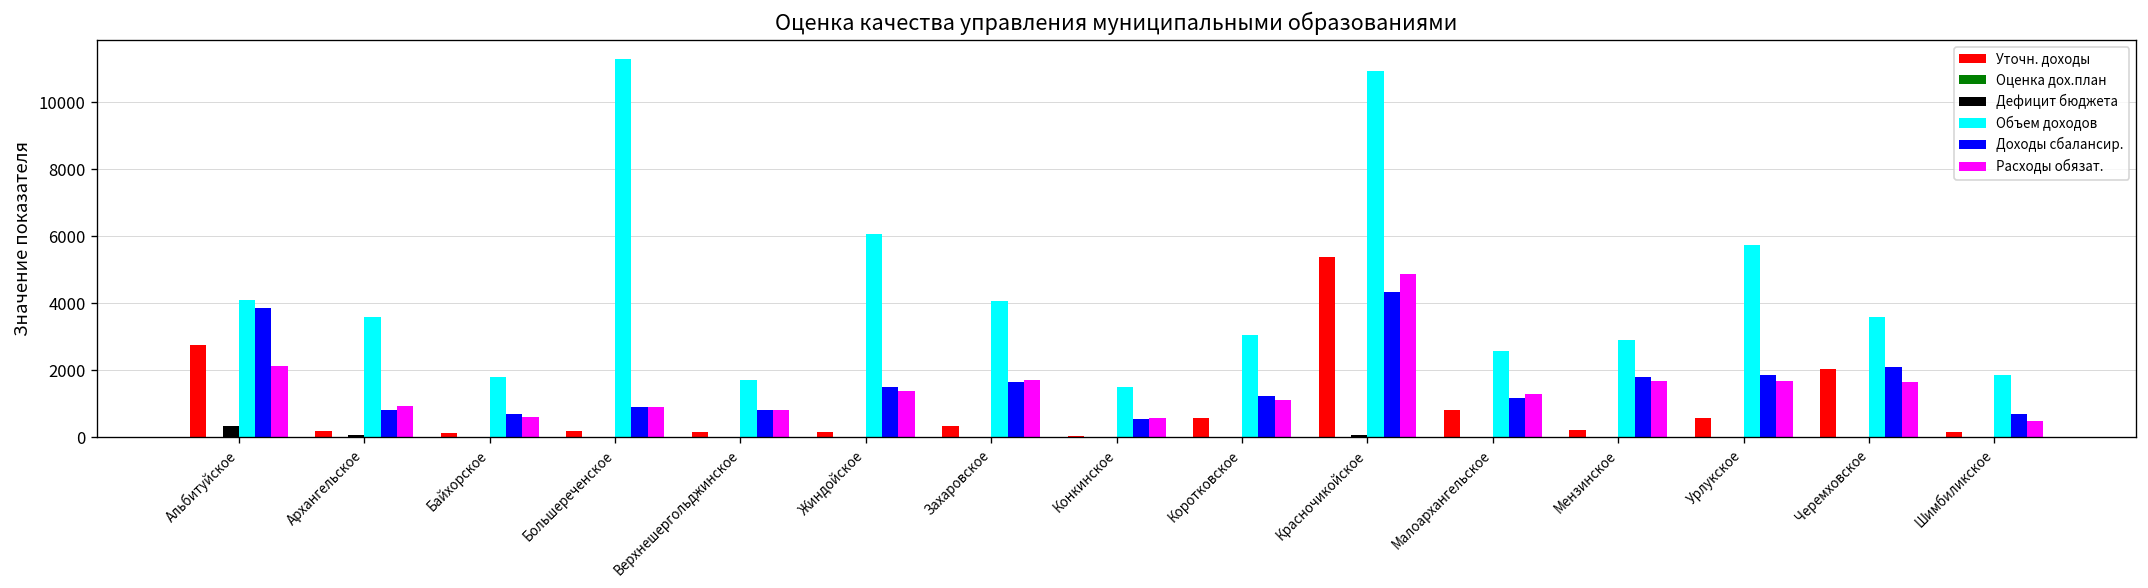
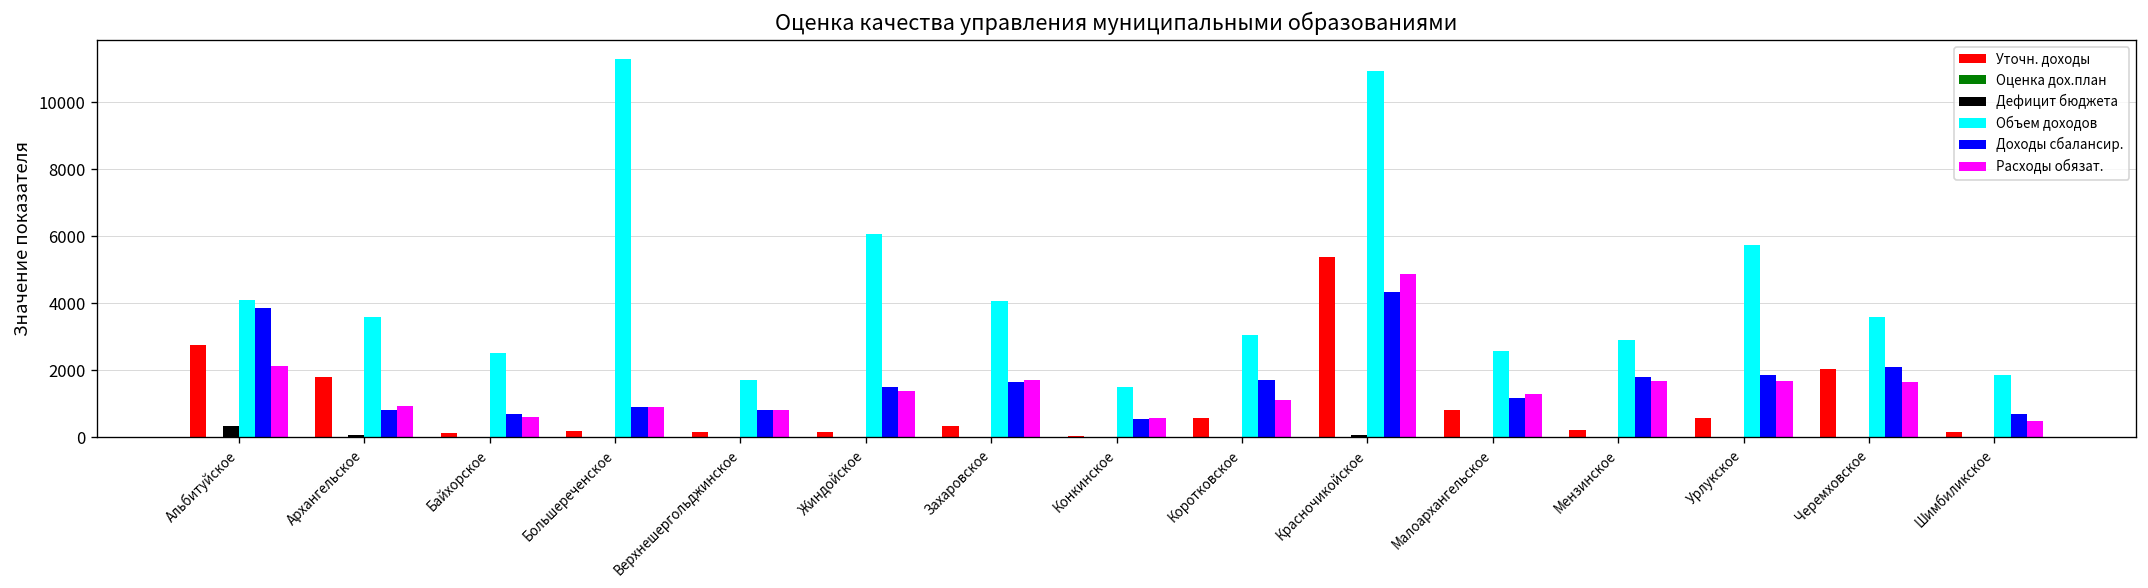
Уточн. доходы, Архангельское: 200 -> 1800
Объем доходов, Байхорское: 1800 -> 2500
Доходы сбалансир., Коротковское: 1200 -> 1700
